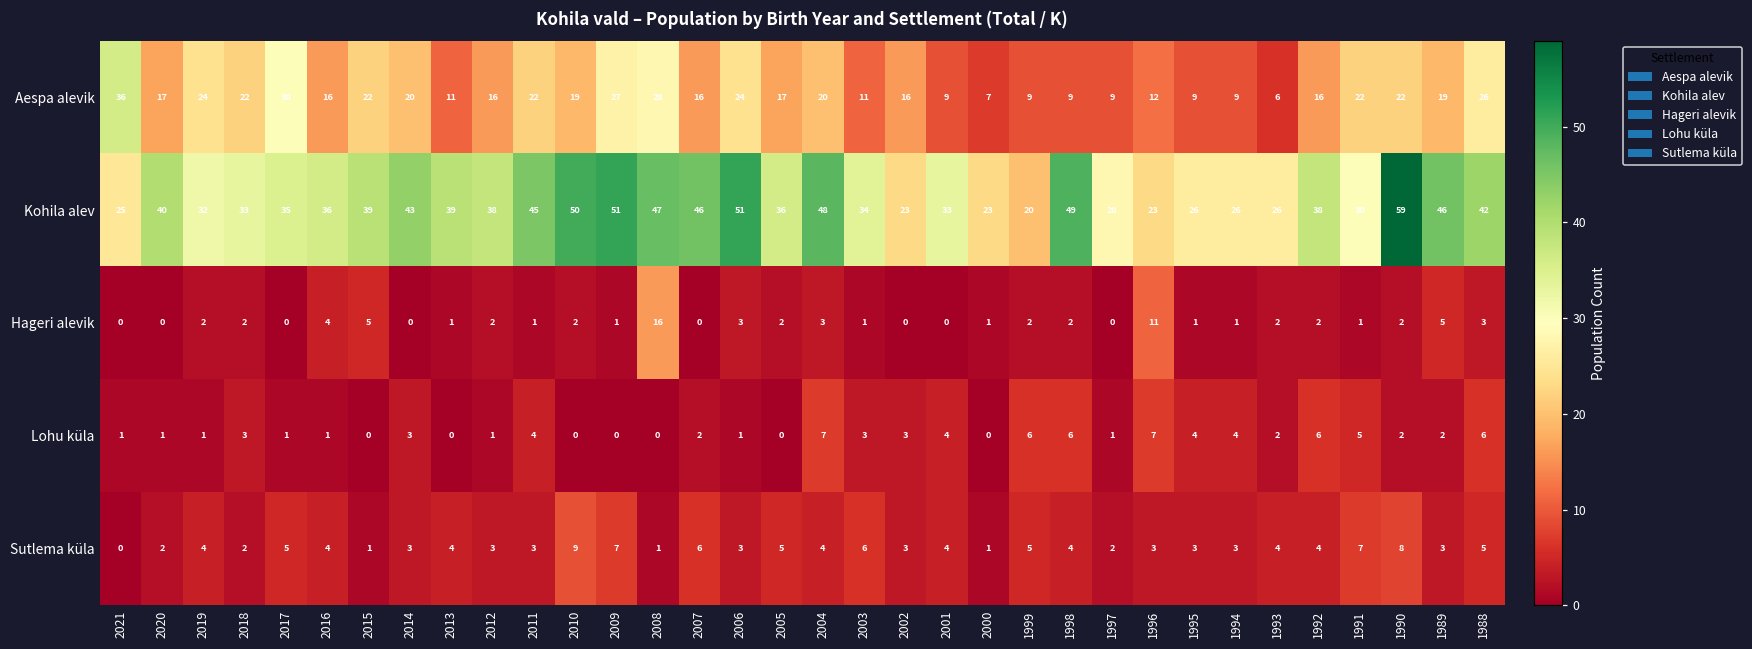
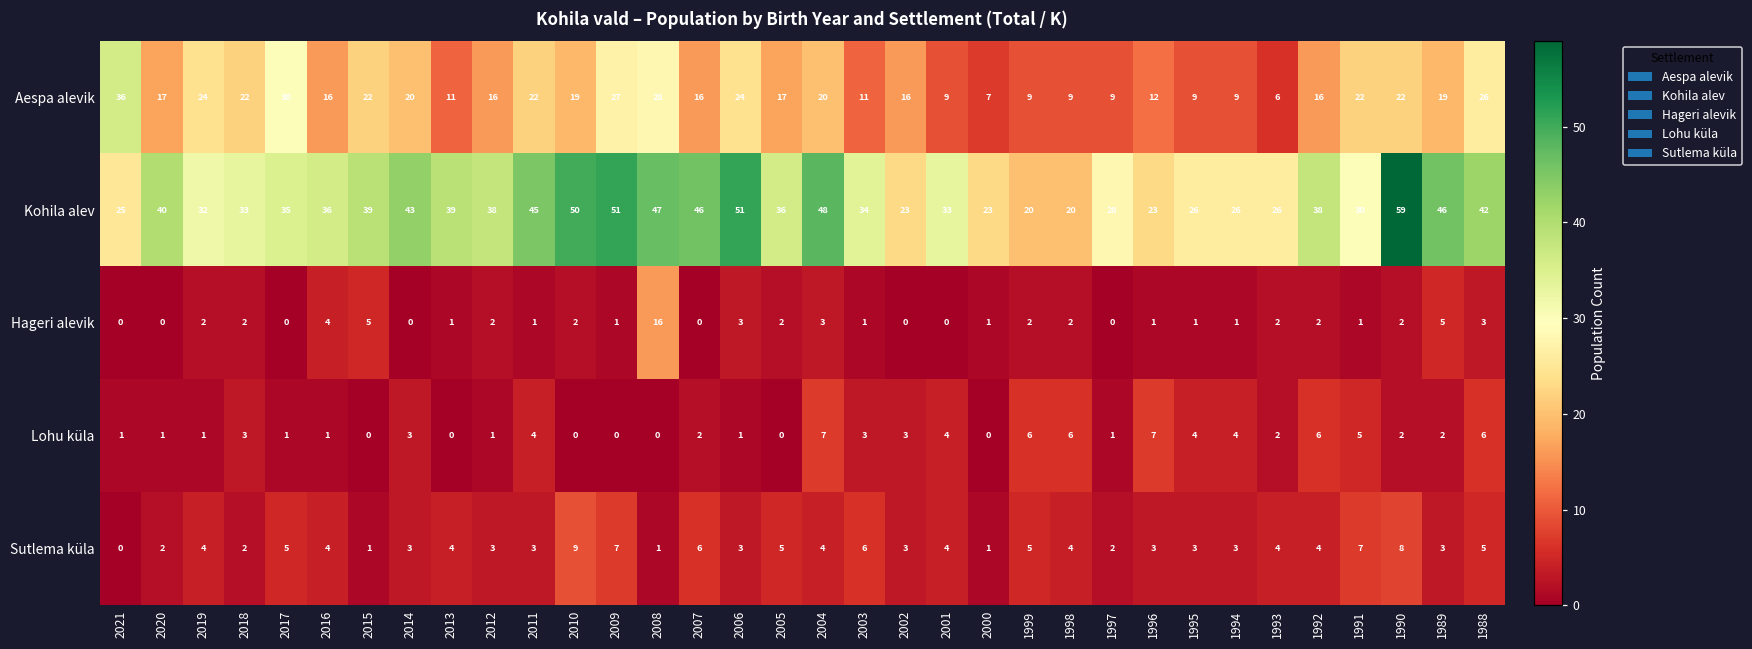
Kohila alev, 1998: 49 -> 20
Hageri alevik, 1996: 11 -> 1
